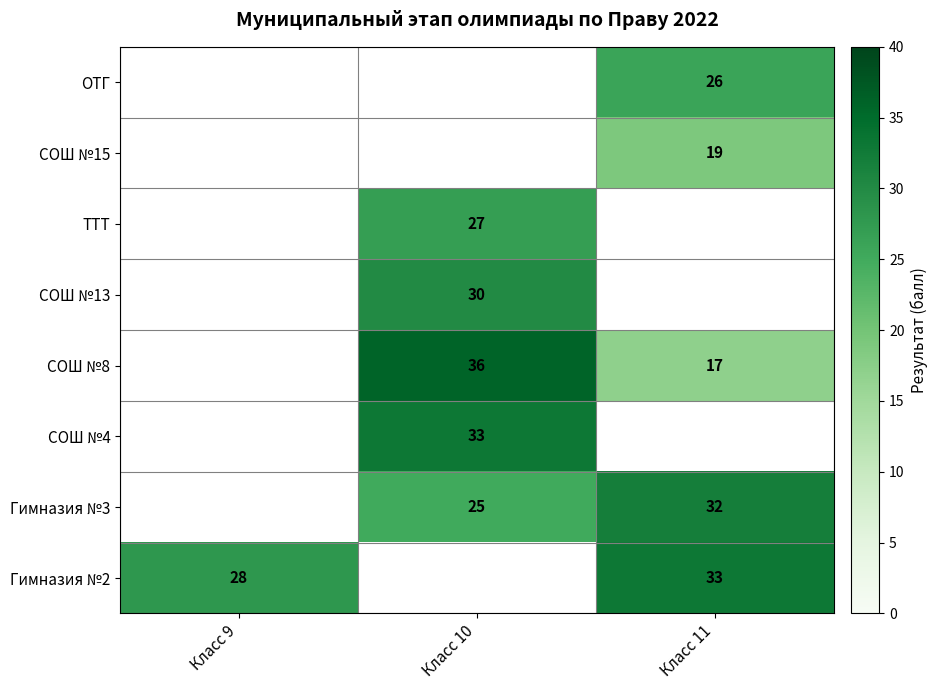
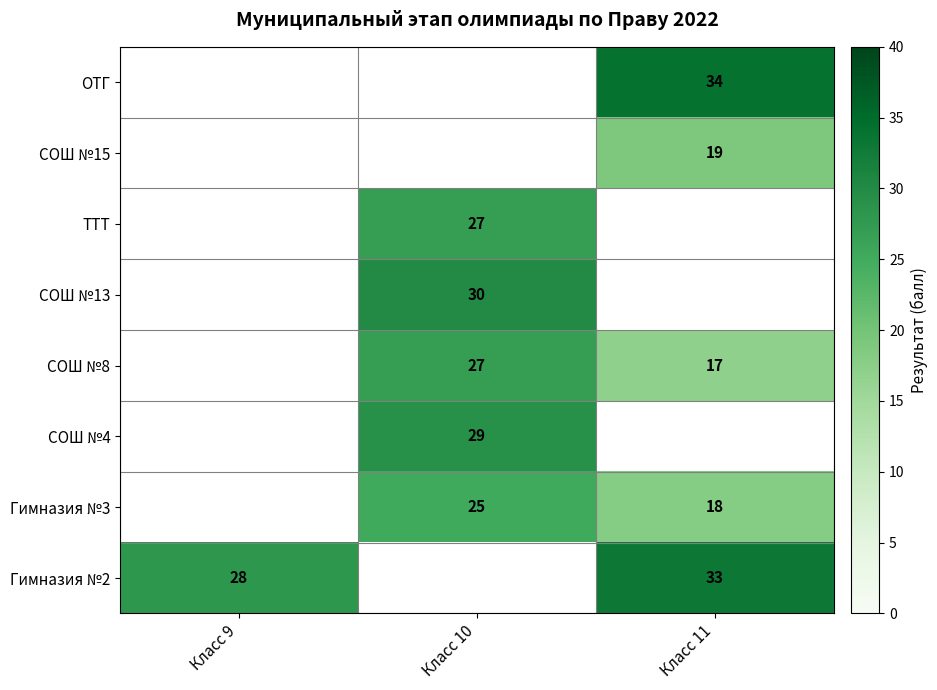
ОТГ, Класс 11: 26 -> 34
СОШ №8, Класс 10: 36 -> 27
СОШ №4, Класс 10: 33 -> 29
Гимназия №3, Класс 11: 32 -> 18
